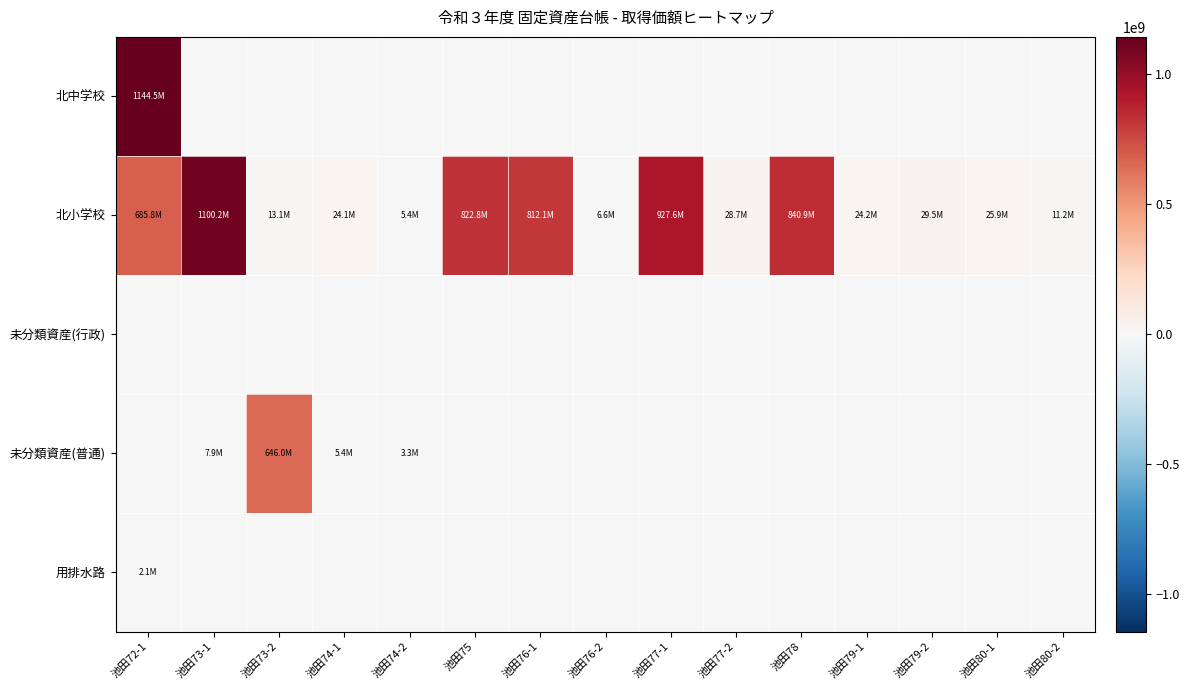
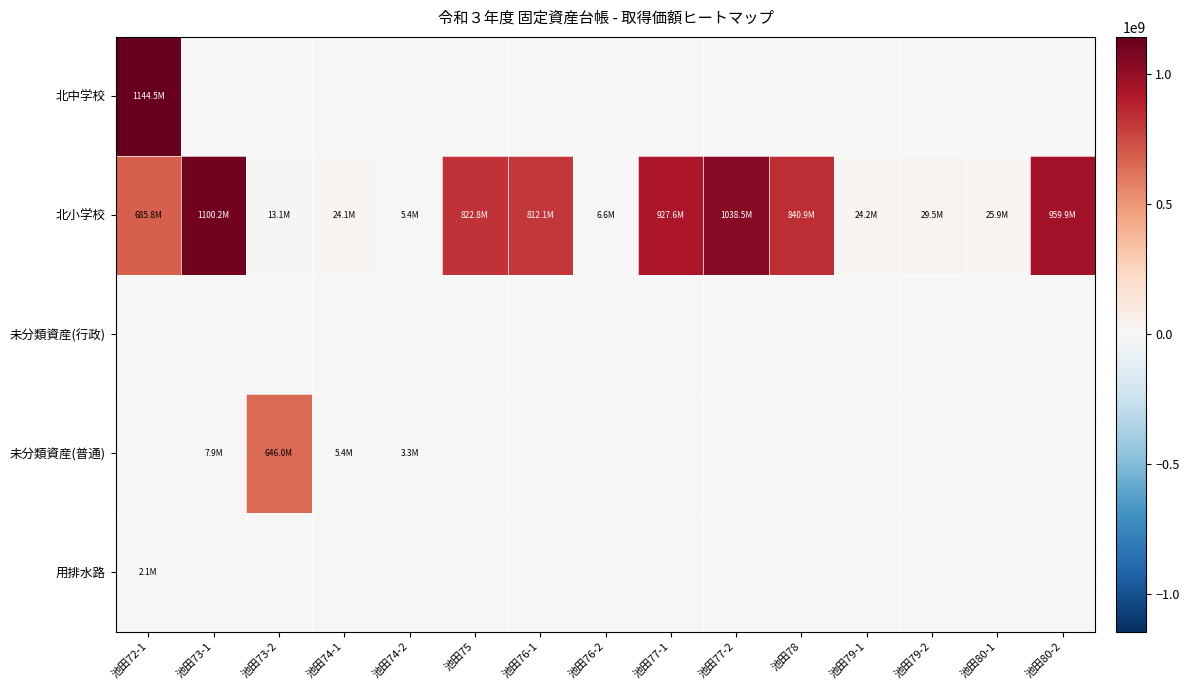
北小学校, 池田77-2: 28.7M -> 1038.5M
北小学校, 池田80-2: 11.2M -> 959.9M
